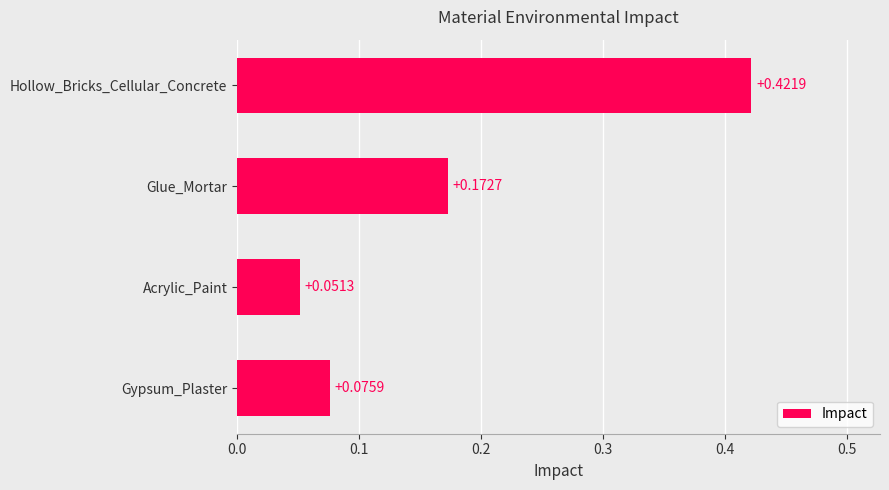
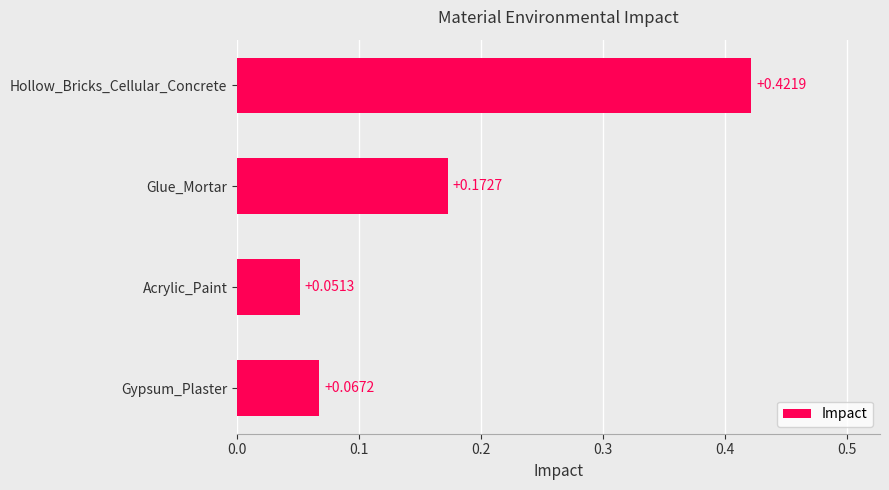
Gypsum_Plaster: +0.0759 -> +0.0672
